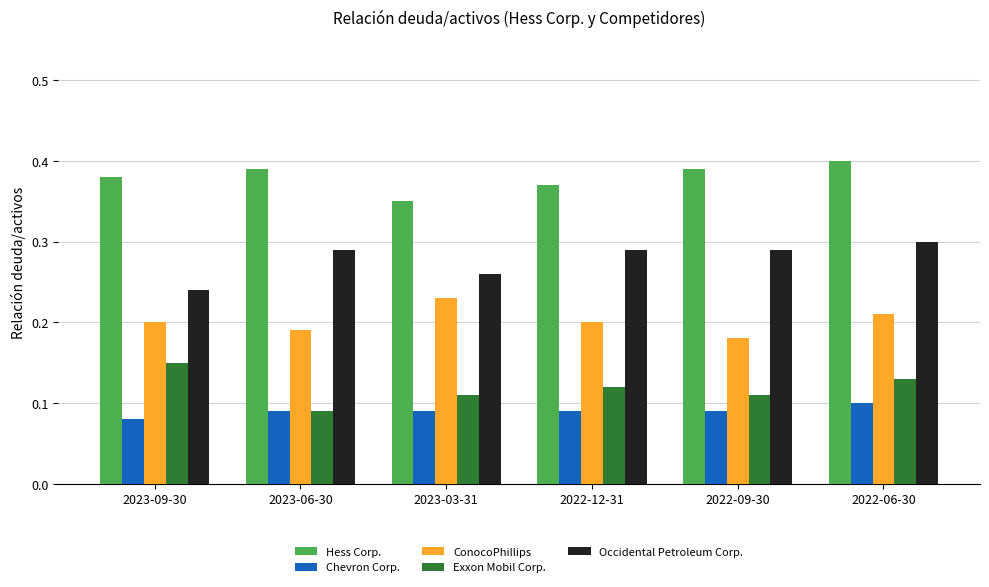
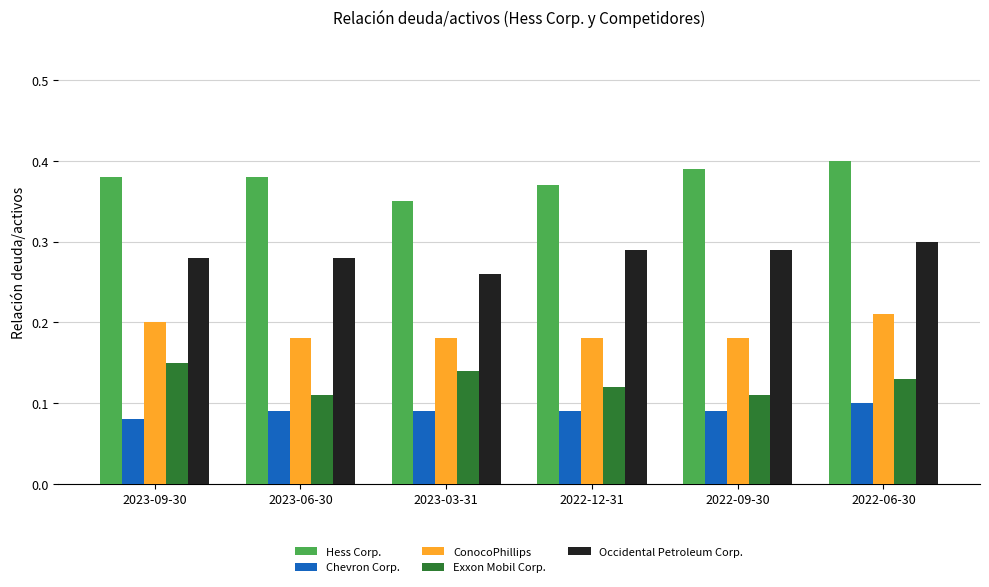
Occidental Petroleum Corp., 2023-09-30: 0.24 -> 0.28
Hess Corp., 2023-06-30: 0.39 -> 0.38
ConocoPhillips, 2023-06-30: 0.19 -> 0.18
Exxon Mobil Corp., 2023-06-30: 0.09 -> 0.11
Occidental Petroleum Corp., 2023-06-30: 0.29 -> 0.28
ConocoPhillips, 2023-03-31: 0.23 -> 0.18
Exxon Mobil Corp., 2023-03-31: 0.11 -> 0.14
ConocoPhillips, 2022-12-31: 0.20 -> 0.18
